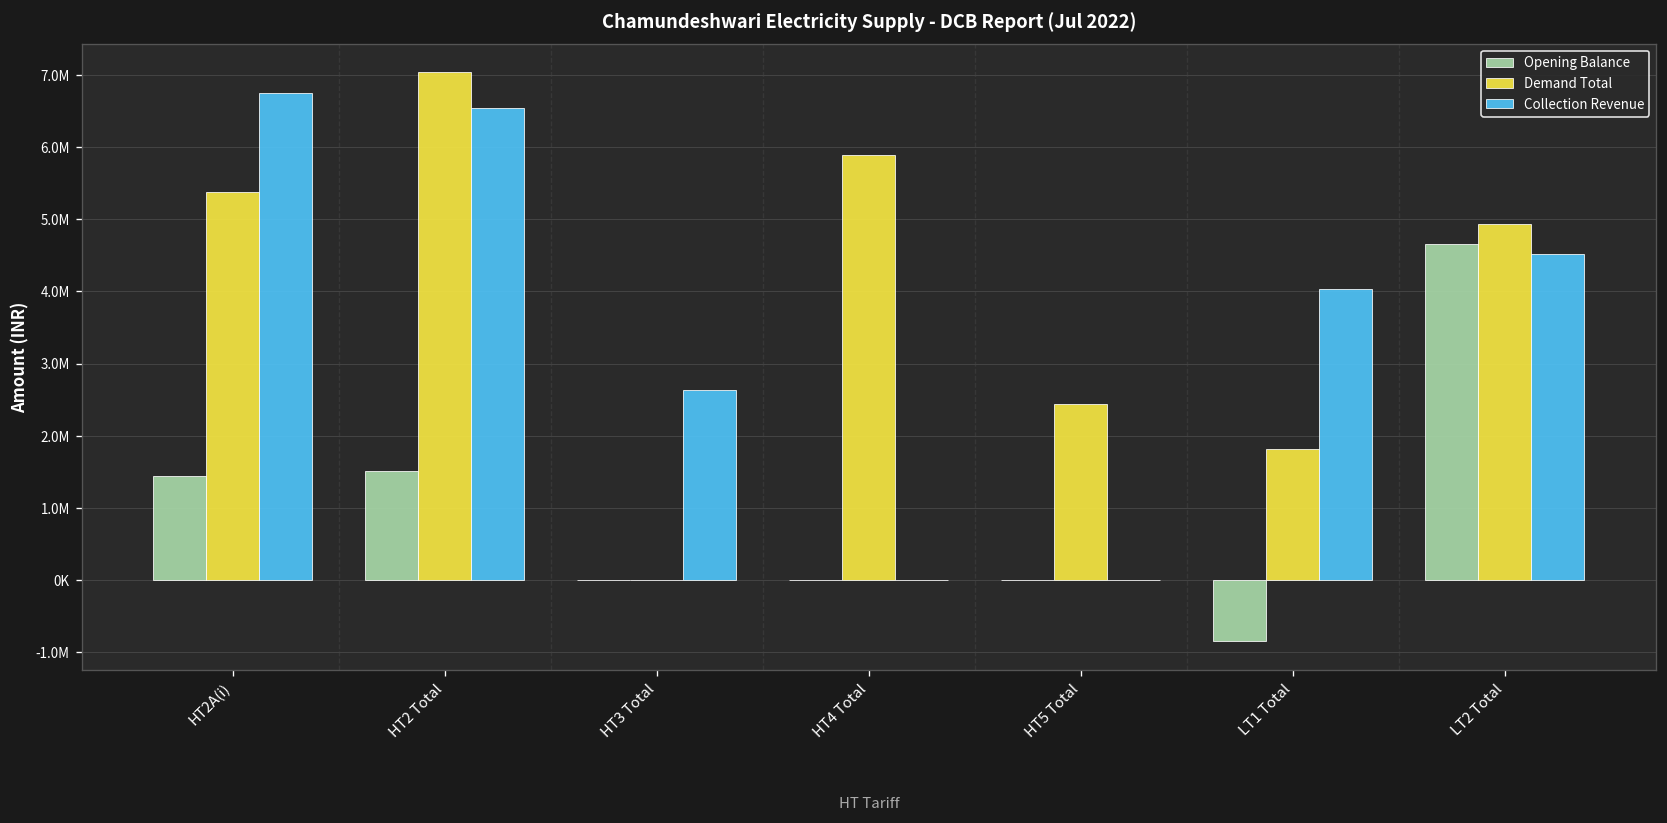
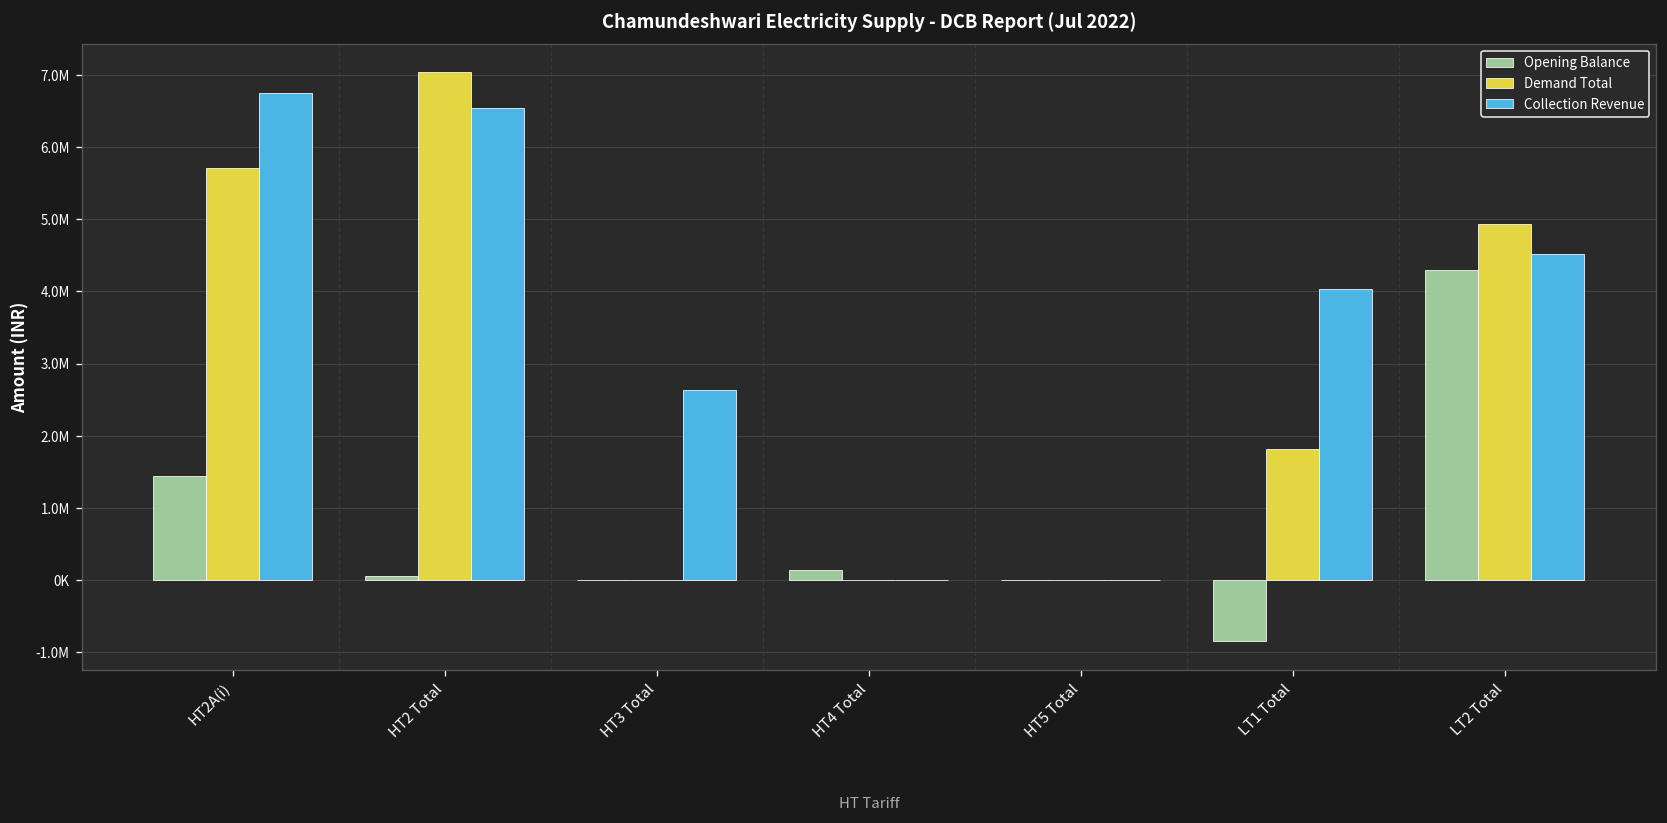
Demand Total, HT2A(i): 5400000 -> 5700000
Opening Balance, HT2 Total: 1500000 -> 100000
Opening Balance, HT4 Total: 0 -> 100000
Demand Total, HT4 Total: 5900000 -> 0
Demand Total, HT5 Total: 2400000 -> 0
Opening Balance, LT2 Total: 4700000 -> 4300000
